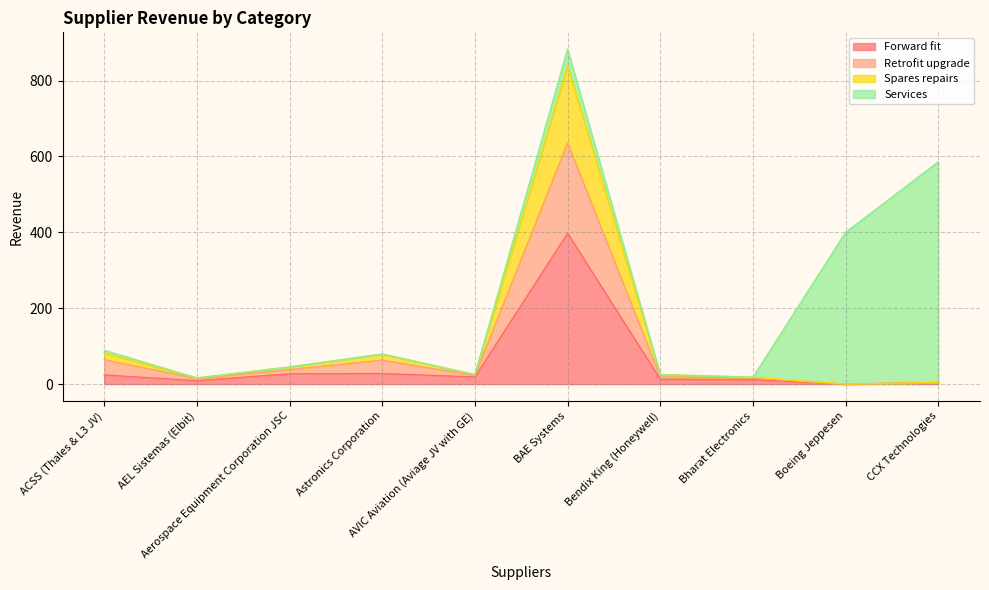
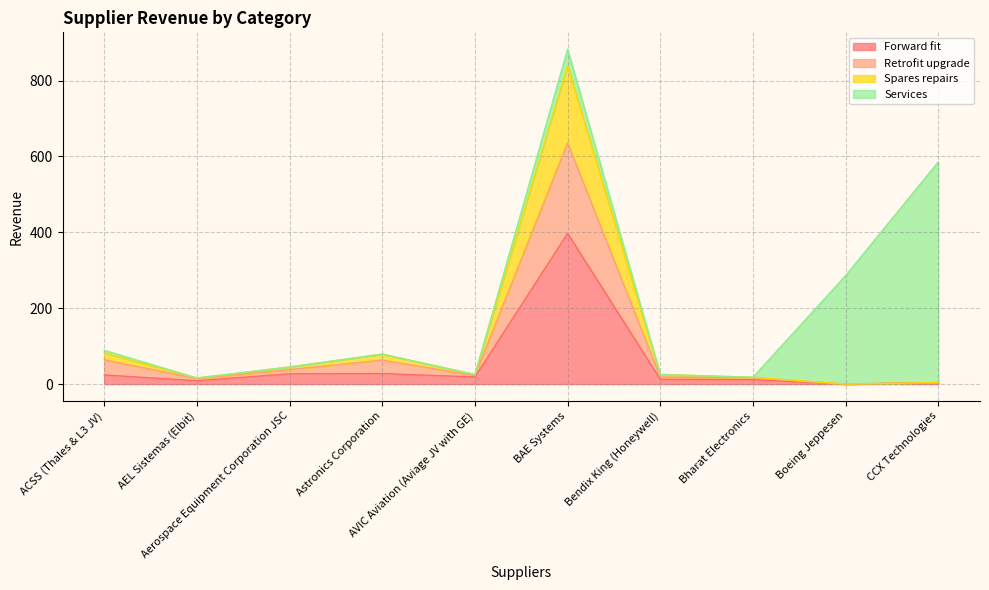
Services, Boeing Jeppesen: 400 -> 290
